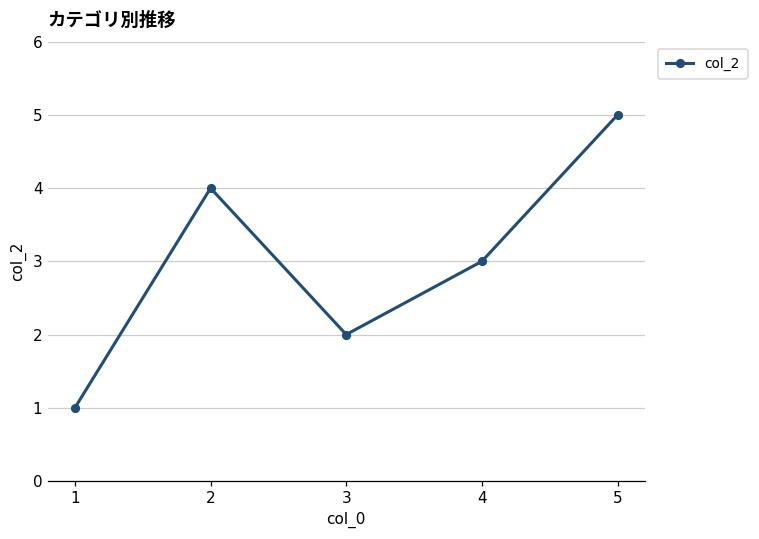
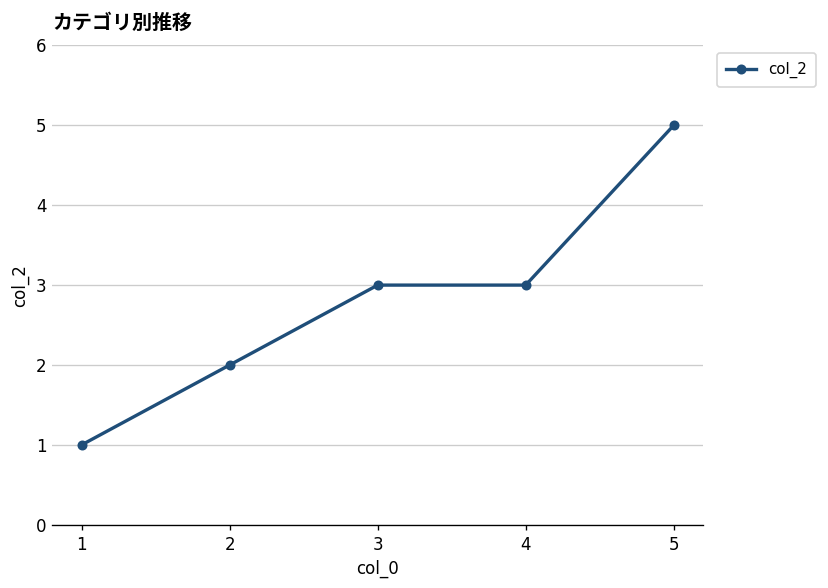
2: 4 -> 2
3: 2 -> 3
